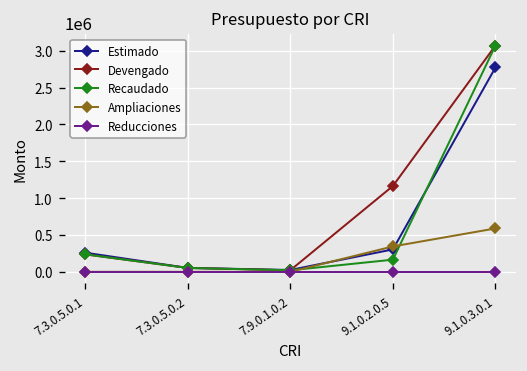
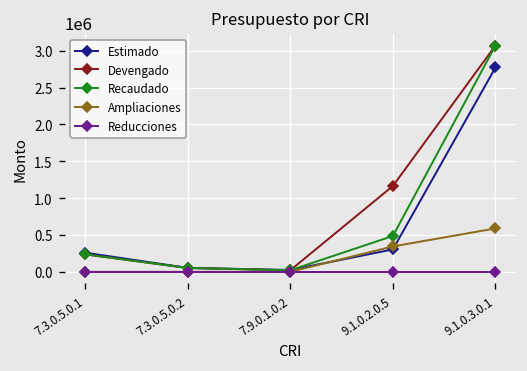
Recaudado, 9.1.0.2.0.5: 200000 -> 500000
